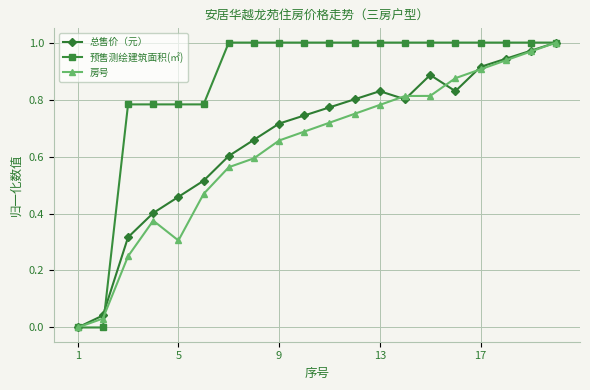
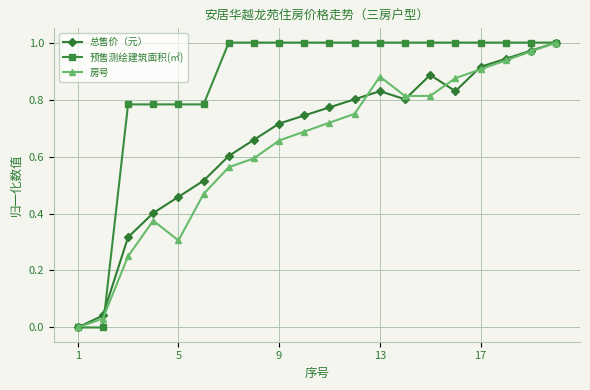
房号, 13: 0.78 -> 0.88
